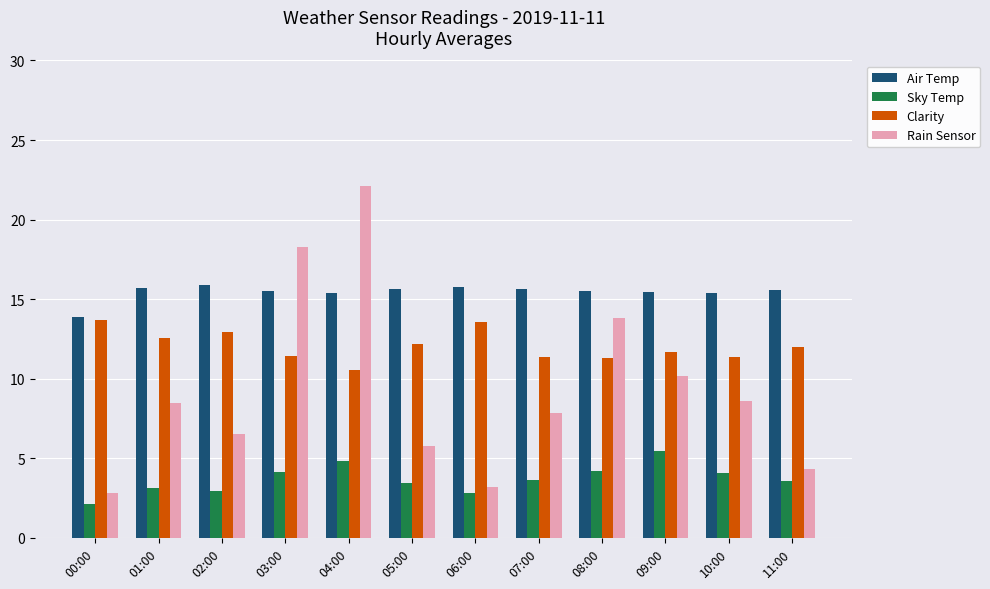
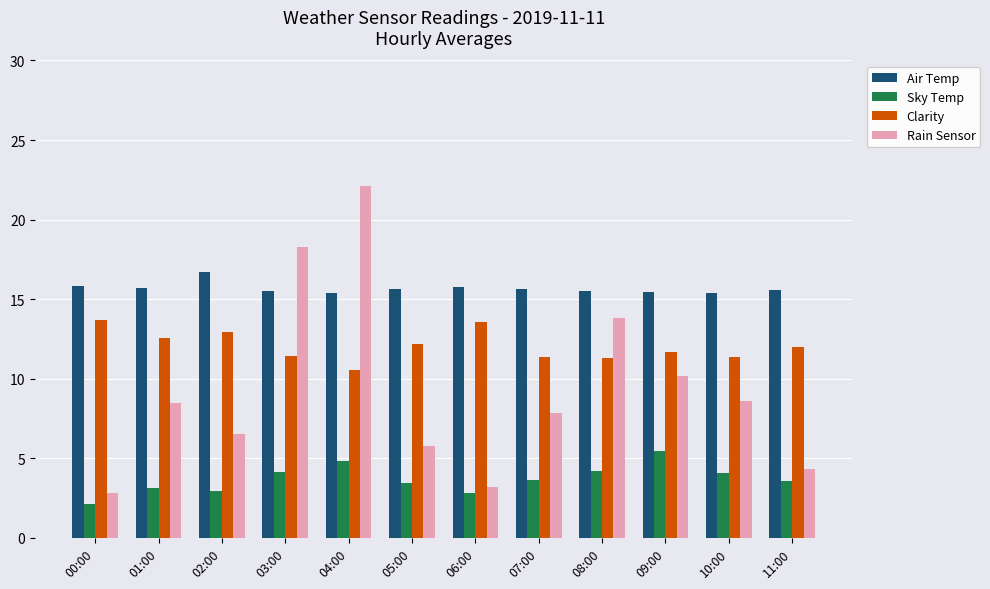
Air Temp, 00:00: 13.9 -> 15.8
Air Temp, 02:00: 15.9 -> 16.7
